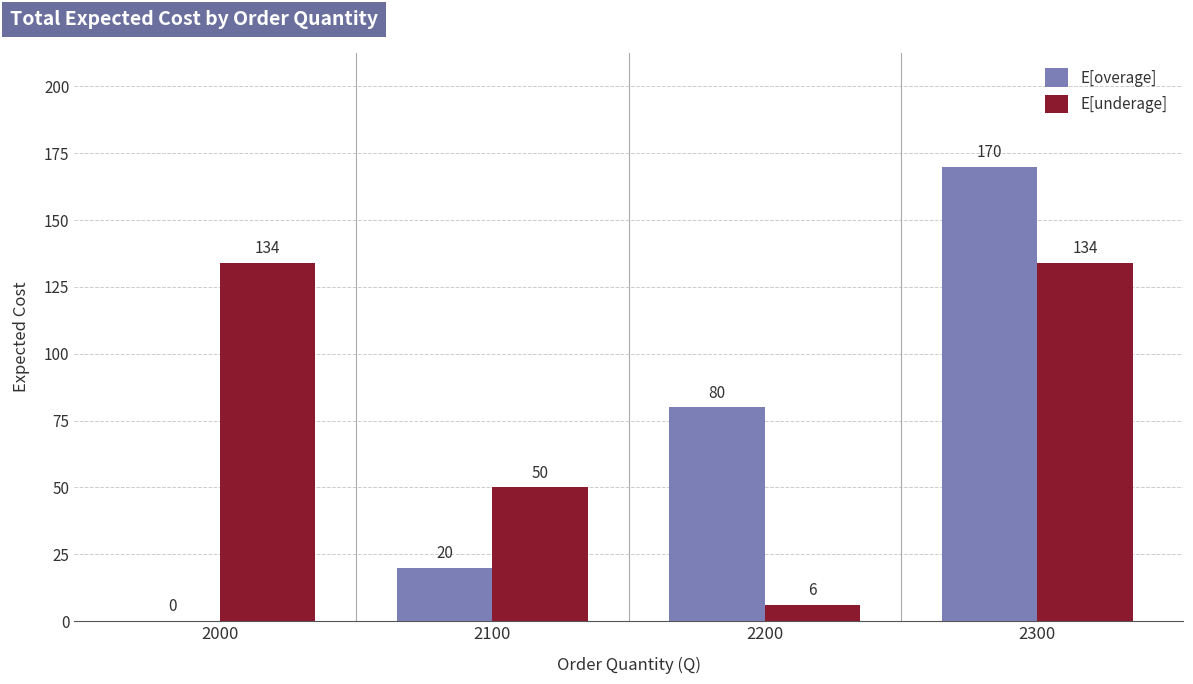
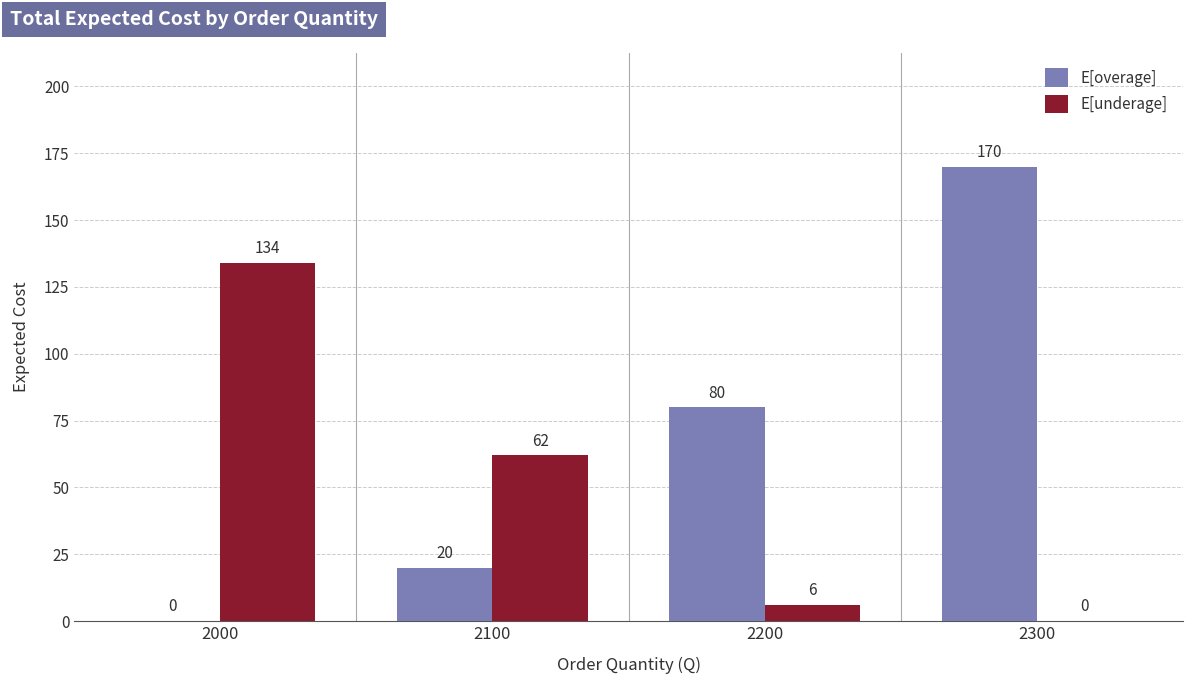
E[underage], 2100: 50 -> 62
E[underage], 2300: 134 -> 0
